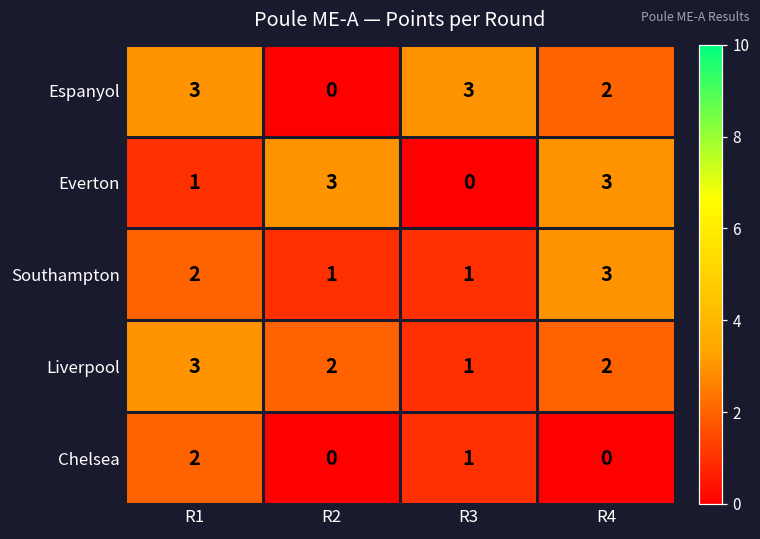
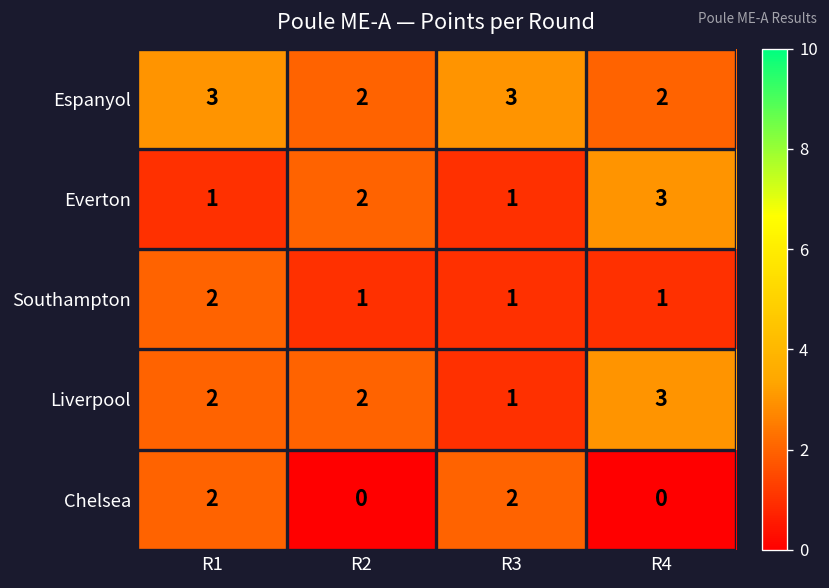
Espanyol, R2: 0 -> 2
Everton, R2: 3 -> 2
Everton, R3: 0 -> 1
Southampton, R4: 3 -> 1
Liverpool, R1: 3 -> 2
Liverpool, R4: 2 -> 3
Chelsea, R3: 1 -> 2
